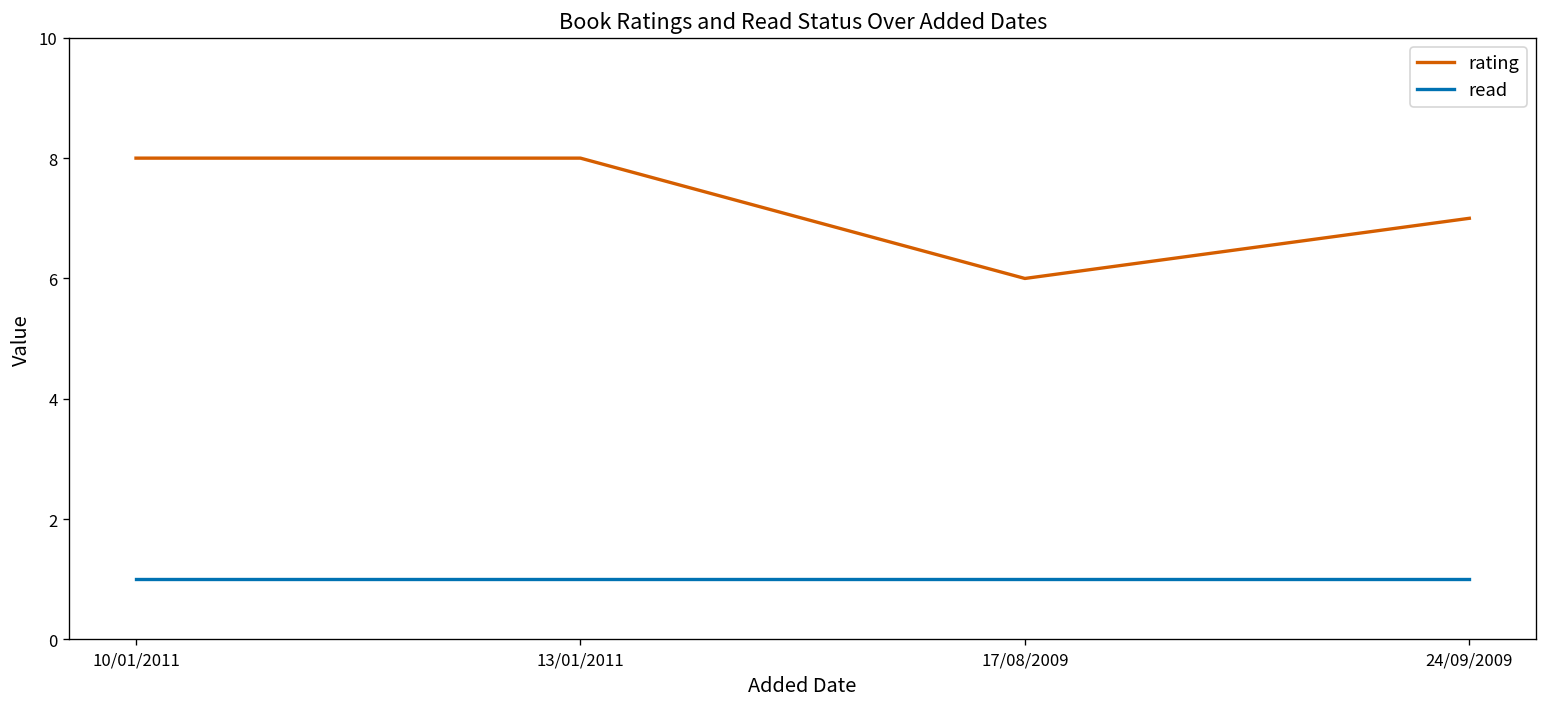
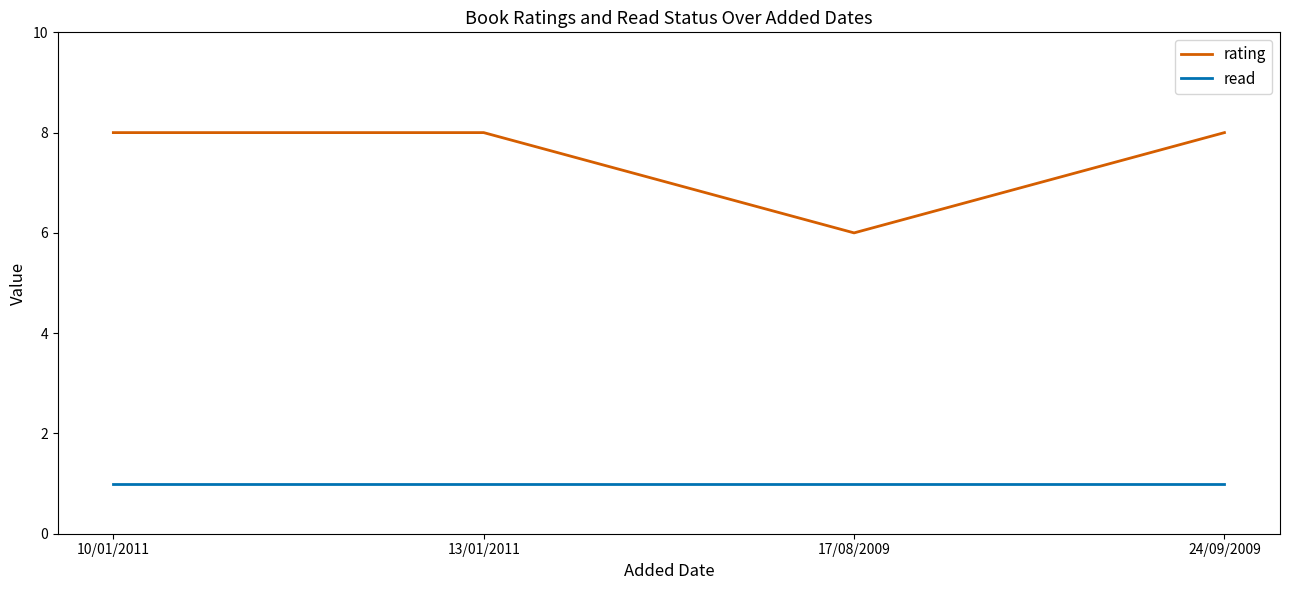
rating, 24/09/2009: 7 -> 8
